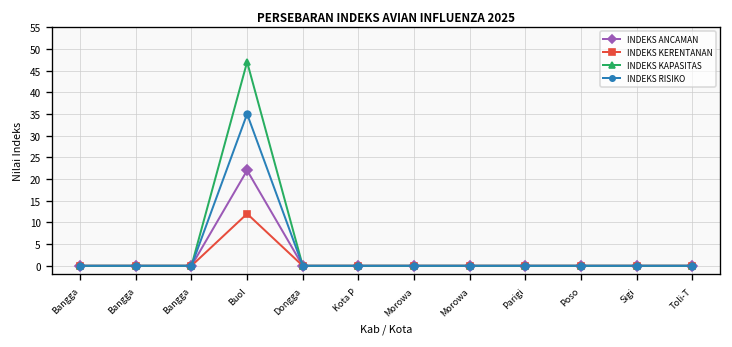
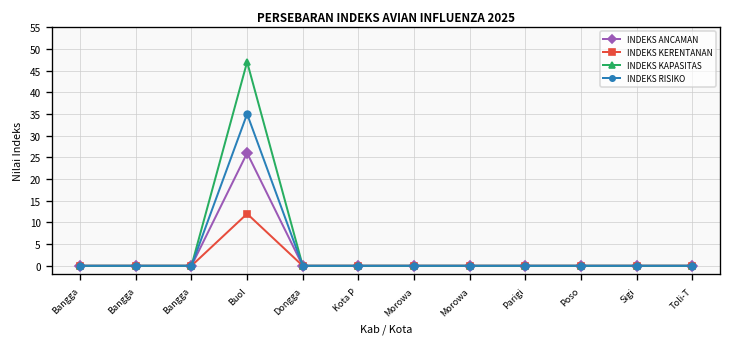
INDEKS ANCAMAN, Buol: 22 -> 26
